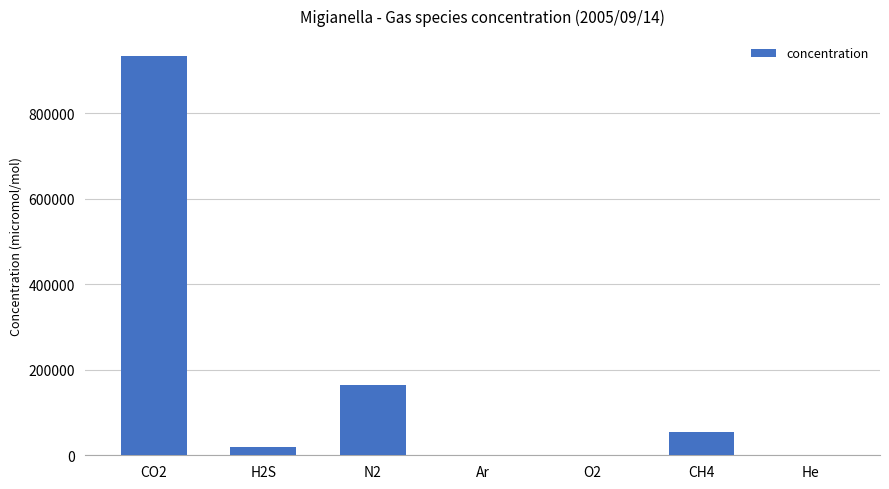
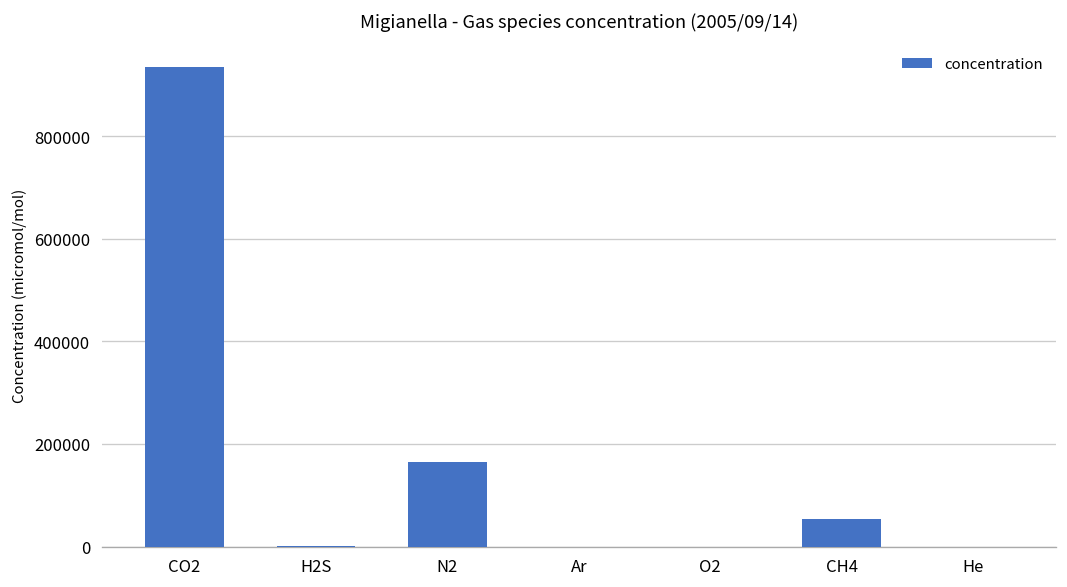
H2S: 20000 -> 0
